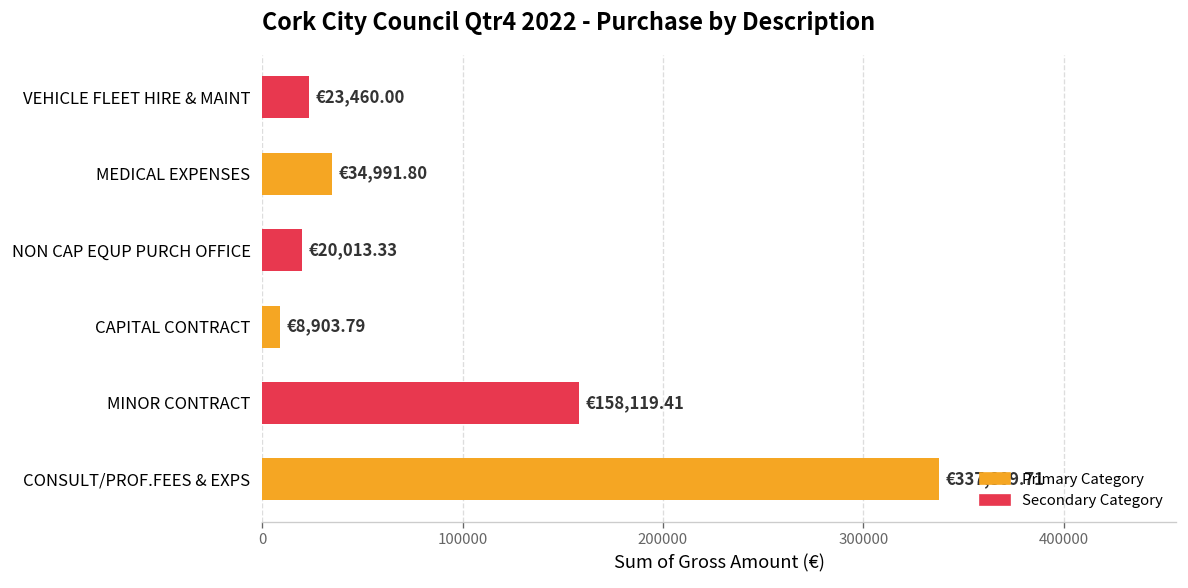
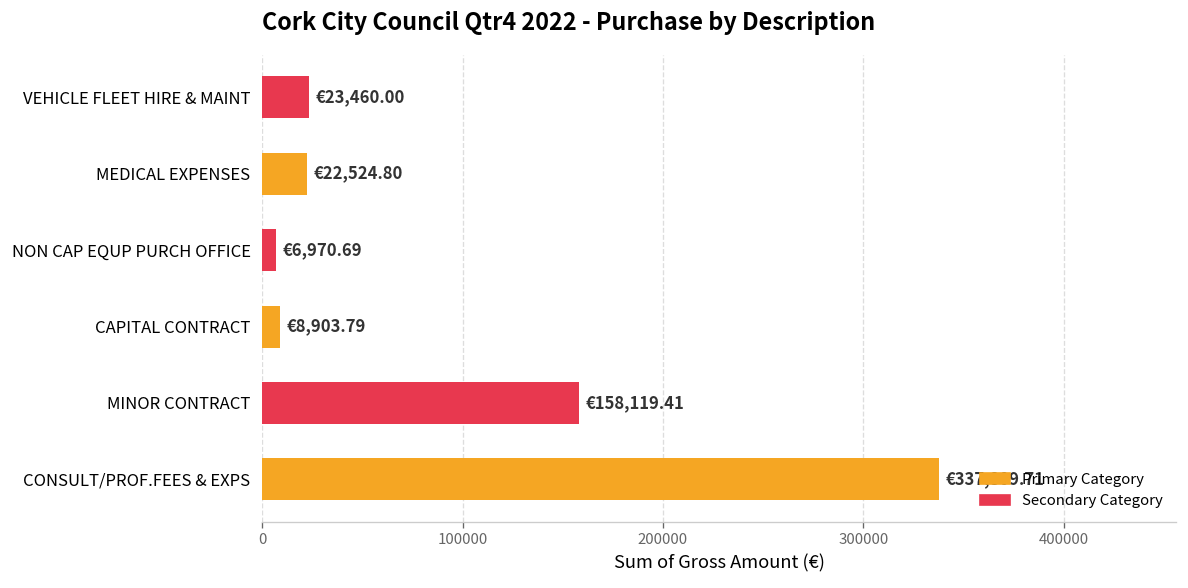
MEDICAL EXPENSES: €34,991.80 -> €22,524.80
NON CAP EQUP PURCH OFFICE: €20,013.33 -> €6,970.69
